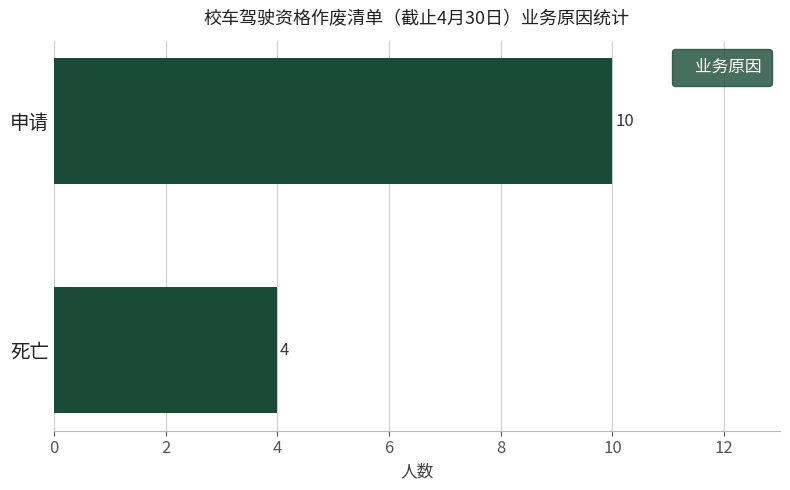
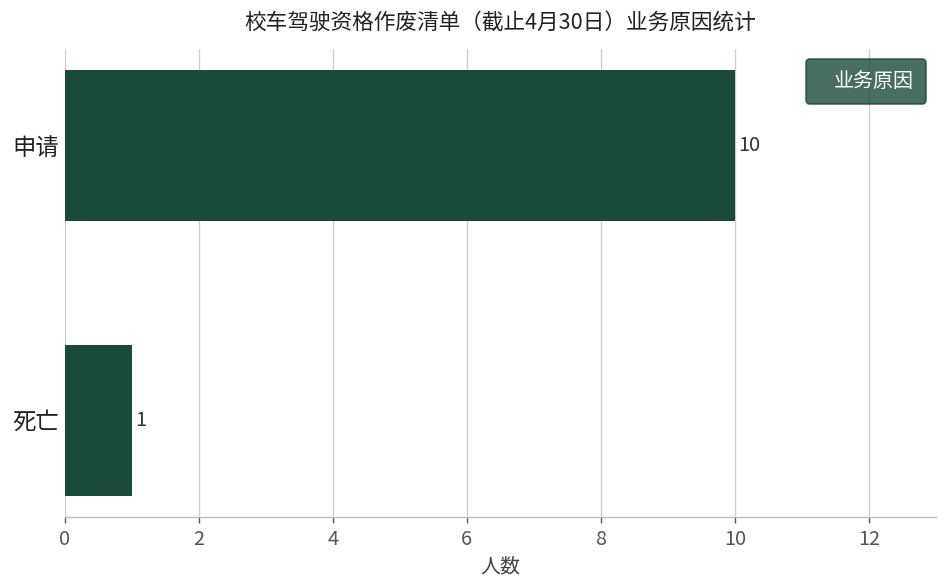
死亡: 4 -> 1
